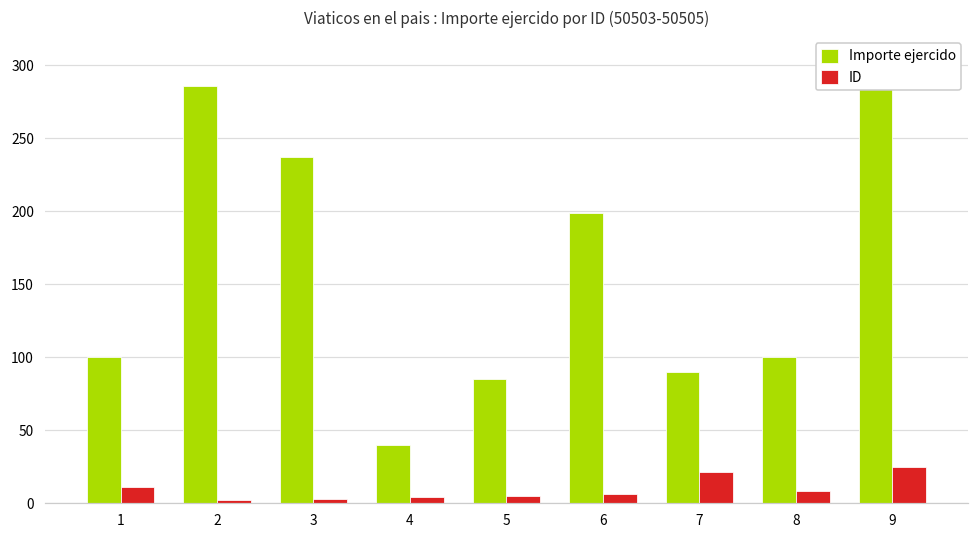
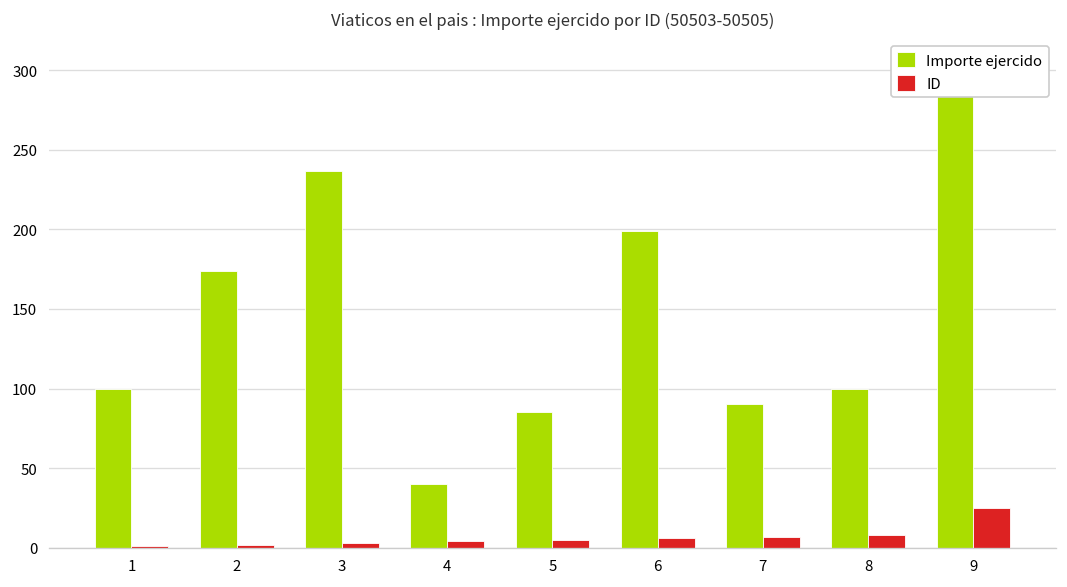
ID, 1: 11 -> 1
Importe ejercido, 2: 286 -> 174
ID, 7: 21 -> 7
